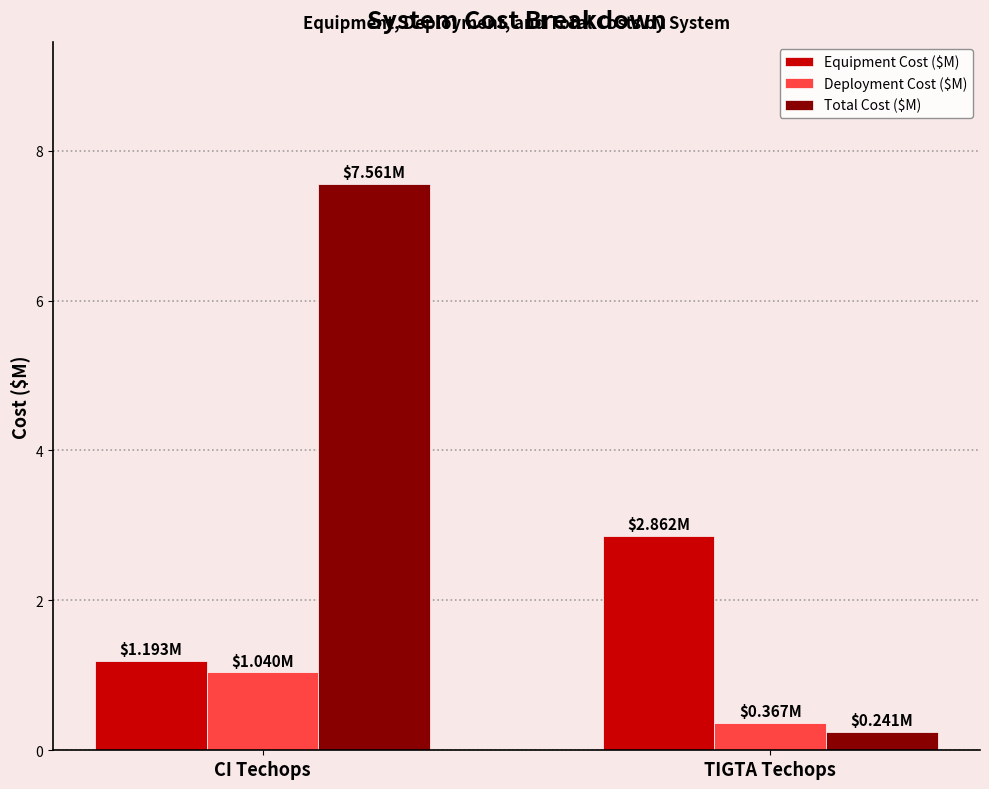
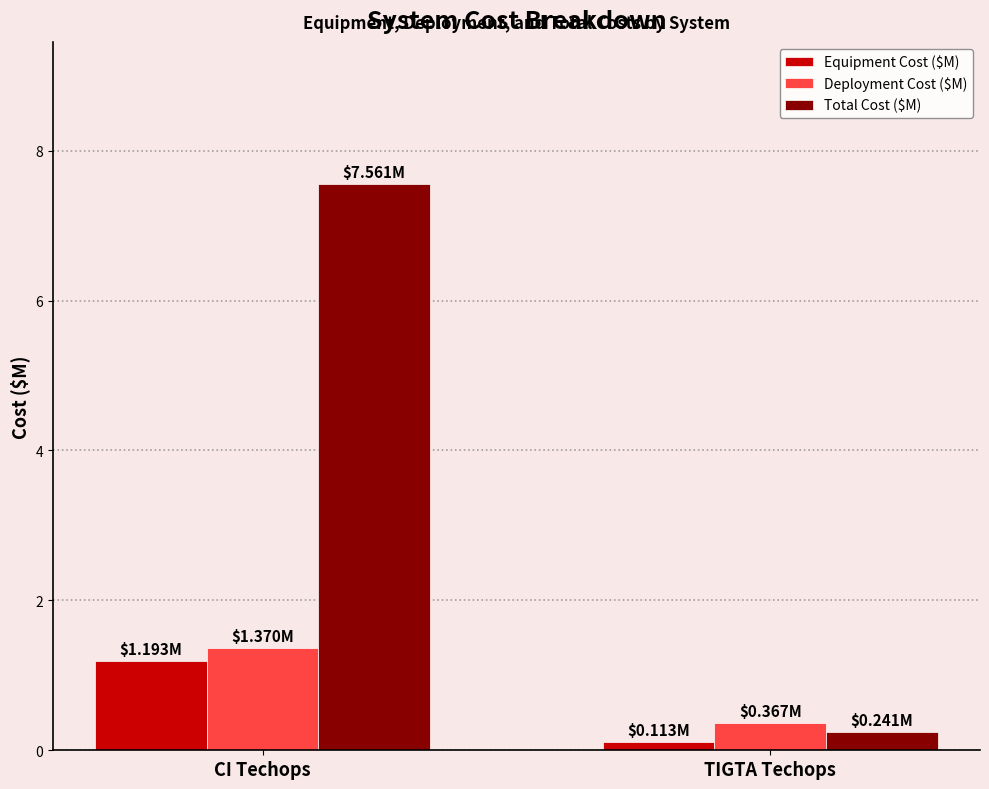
Deployment Cost ($M), CI Techops: $1.040M -> $1.370M
Equipment Cost ($M), TIGTA Techops: $2.862M -> $0.113M
